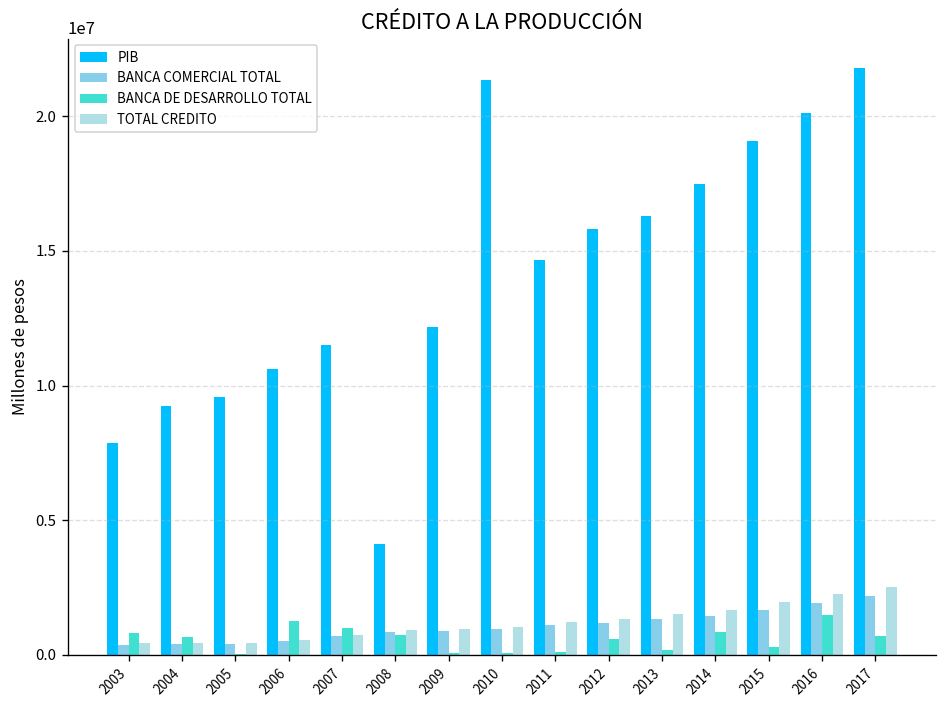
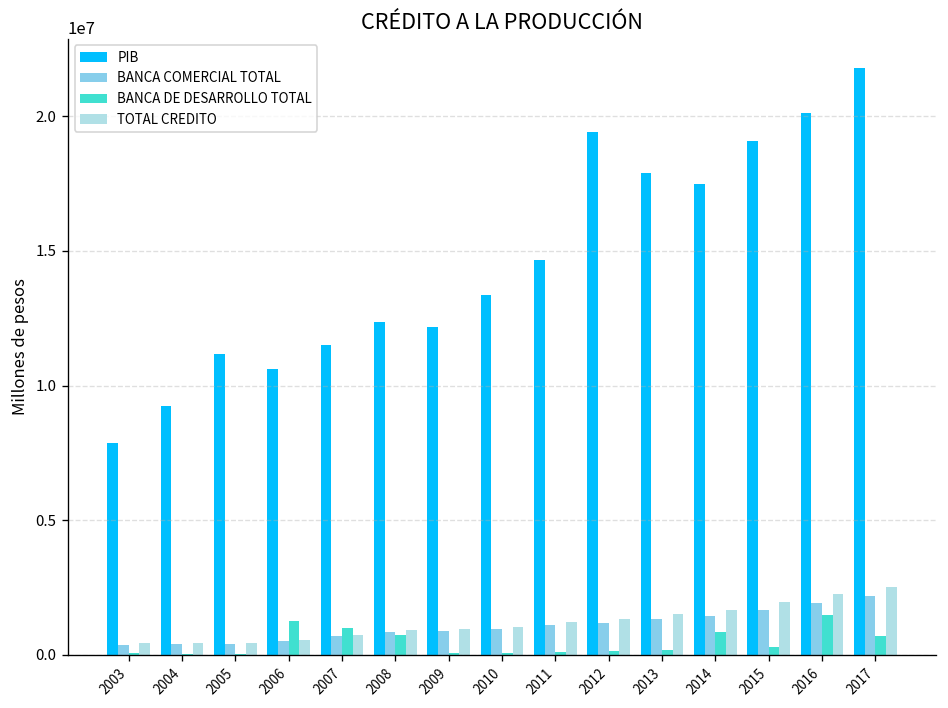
BANCA DE DESARROLLO TOTAL, 2003: 800000 -> 100000
BANCA DE DESARROLLO TOTAL, 2004: 600000 -> 0
PIB, 2005: 9600000 -> 11200000
PIB, 2008: 4100000 -> 12400000
PIB, 2010: 21400000 -> 13400000
PIB, 2012: 15800000 -> 19400000
BANCA DE DESARROLLO TOTAL, 2012: 600000 -> 100000
PIB, 2013: 16300000 -> 17900000
